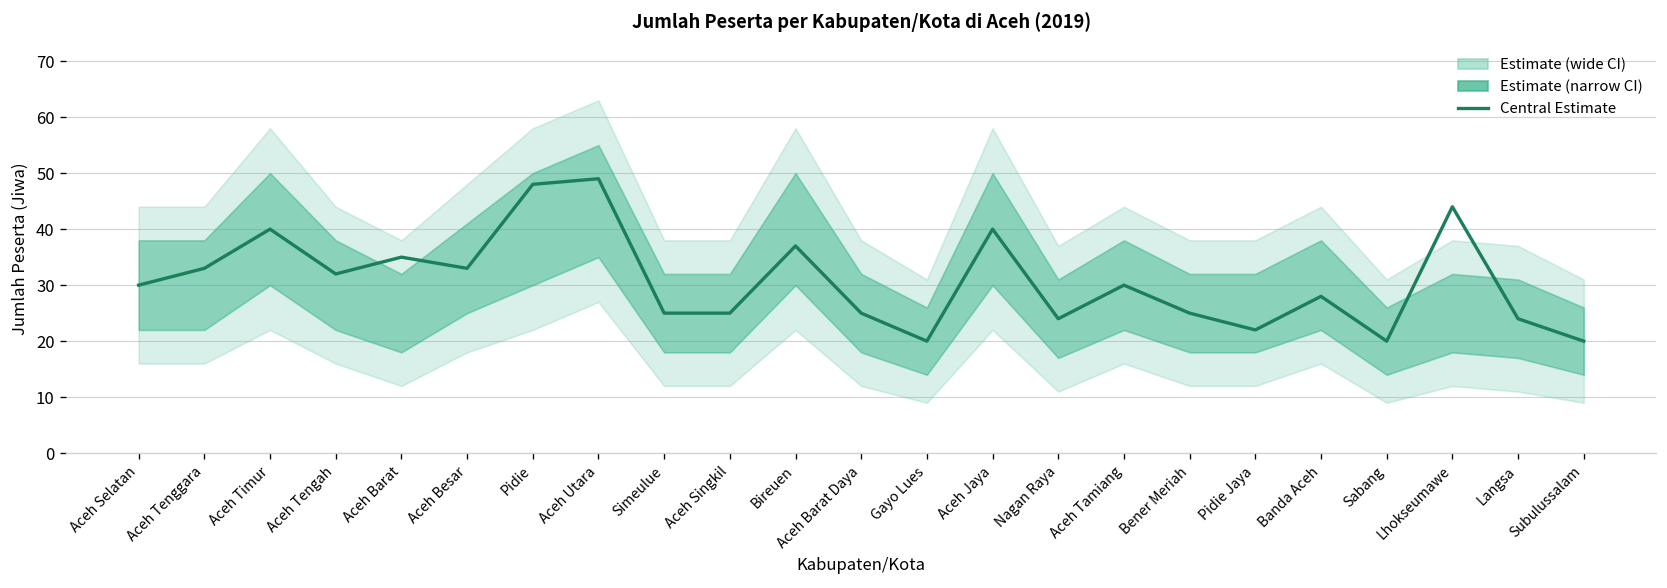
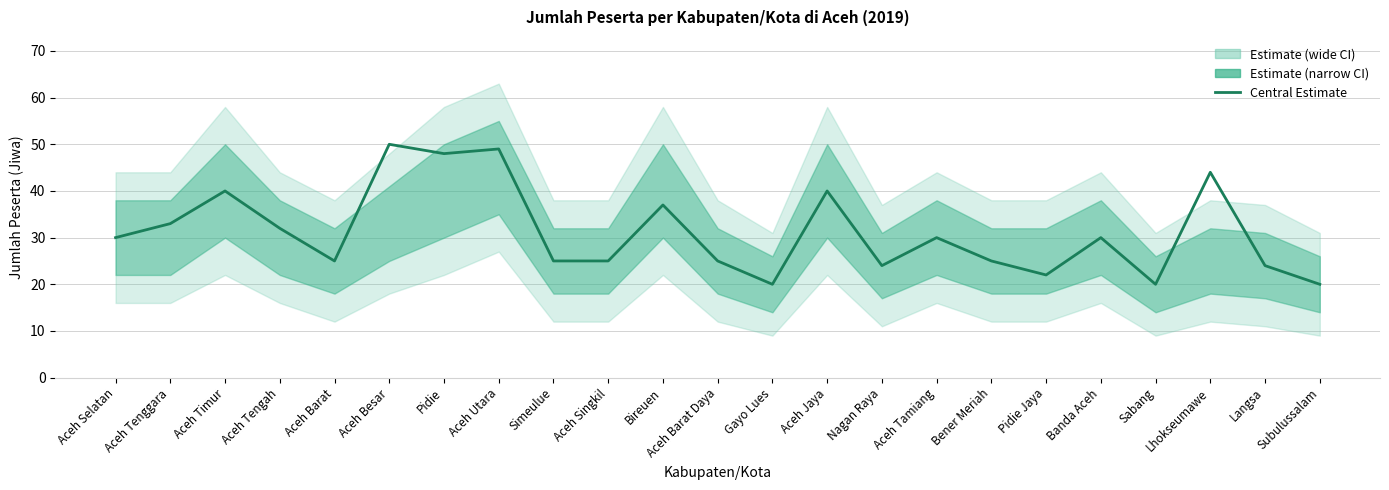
Central Estimate, Aceh Barat: 35 -> 25
Central Estimate, Aceh Besar: 33 -> 50
Central Estimate, Banda Aceh: 28 -> 30
